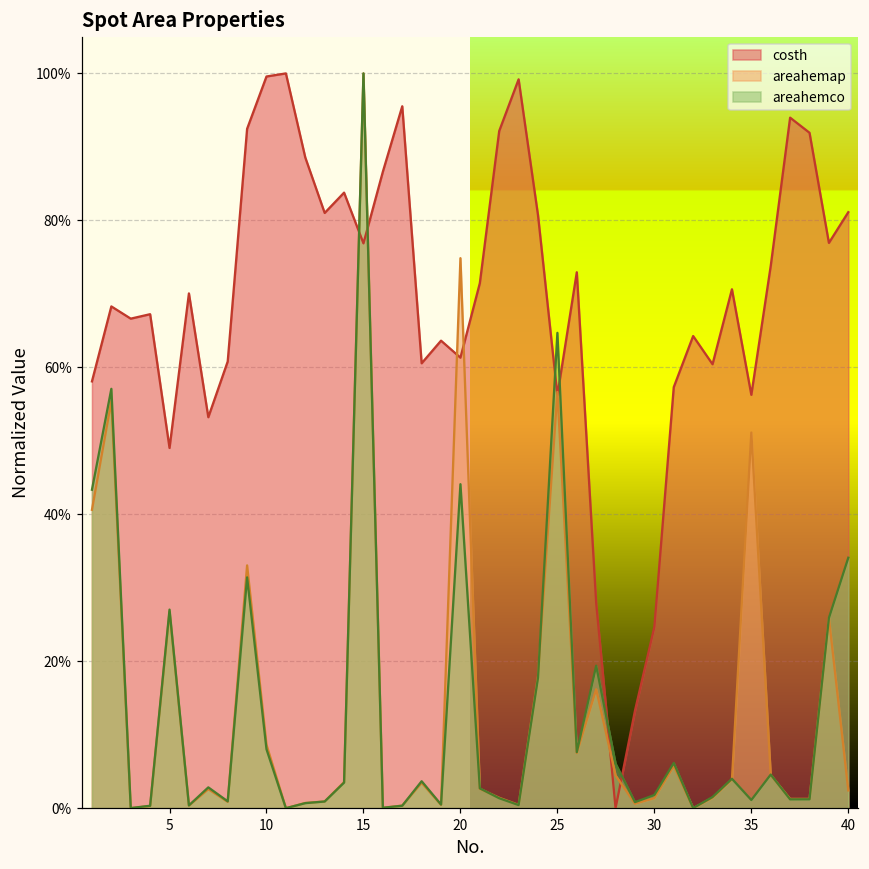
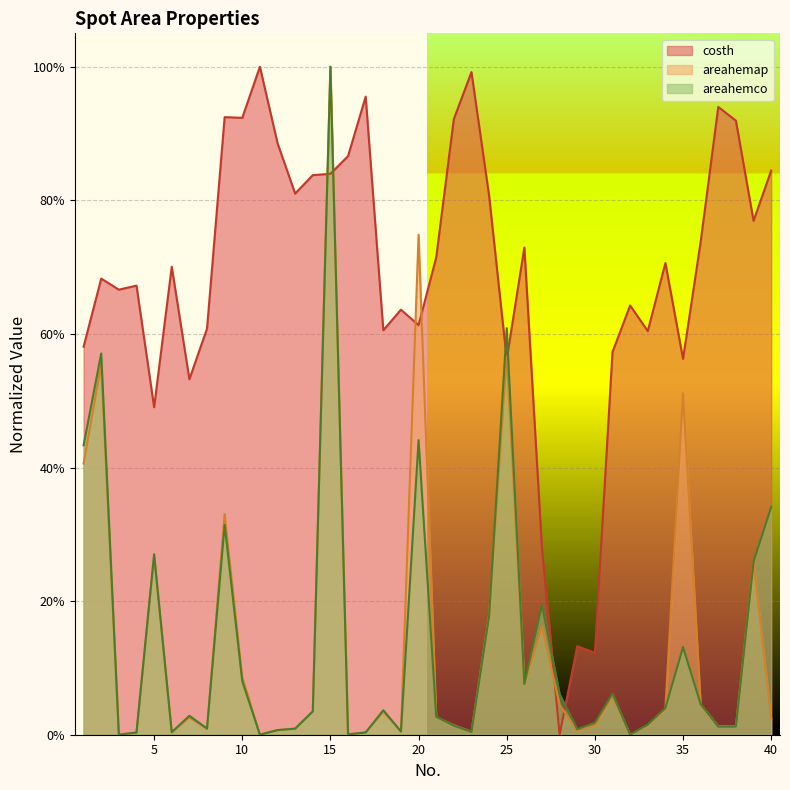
costh, 10: 100% -> 92%
costh, 15: 77% -> 84%
areahemco, 25: 65% -> 61%
costh, 30: 25% -> 12%
areahemco, 35: 1% -> 13%
costh, 40: 81% -> 84%
